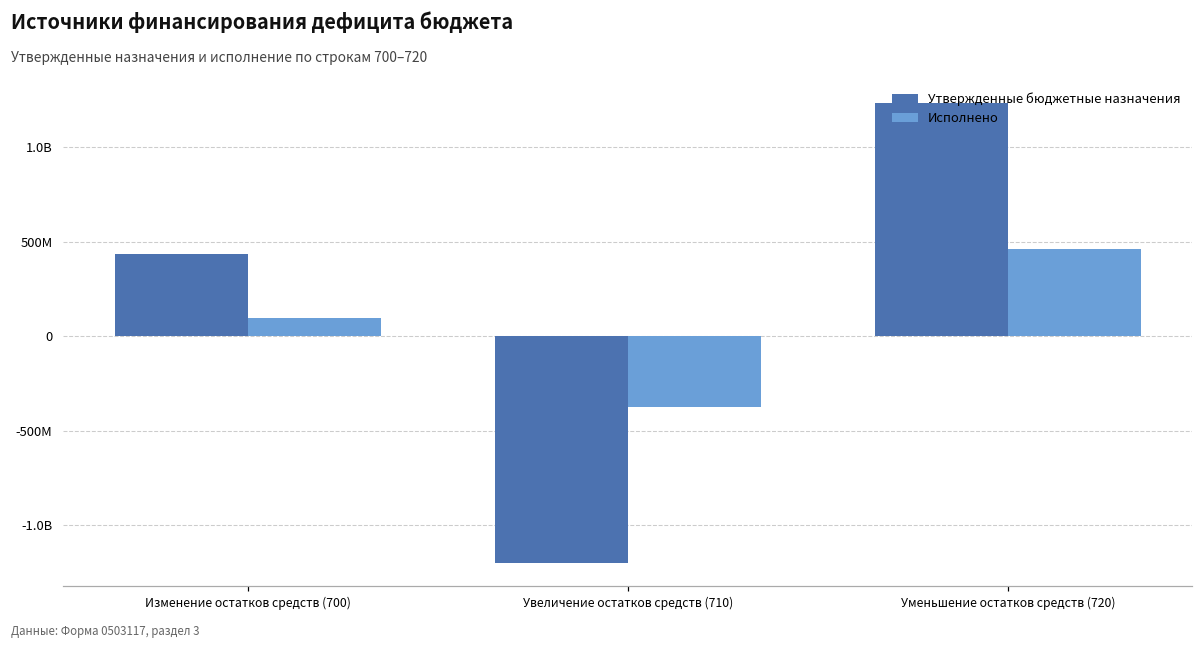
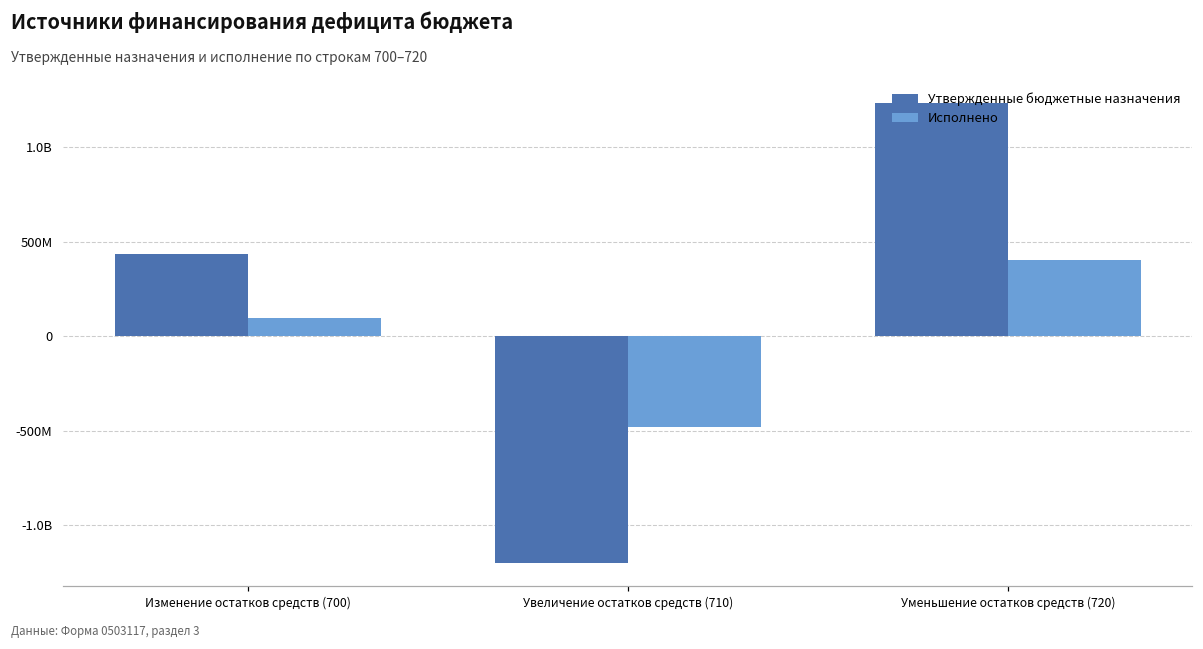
Исполнено, Увеличение остатков средств (710): -370000000 -> -480000000
Исполнено, Уменьшение остатков средств (720): 460000000 -> 400000000
